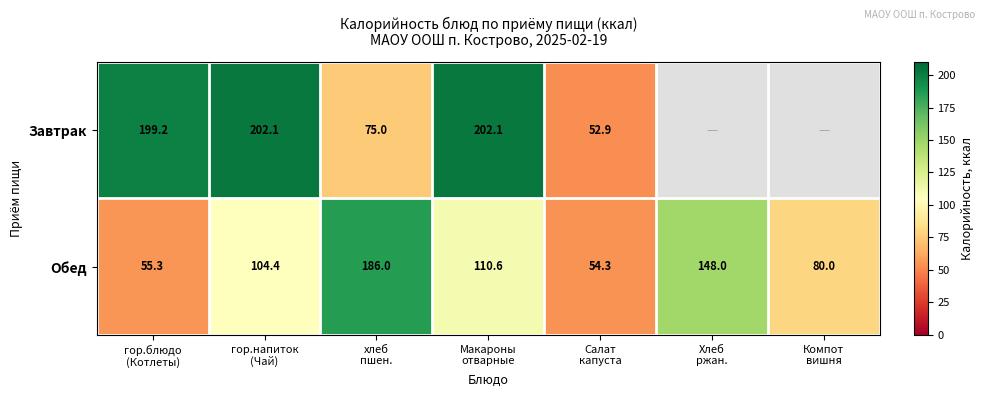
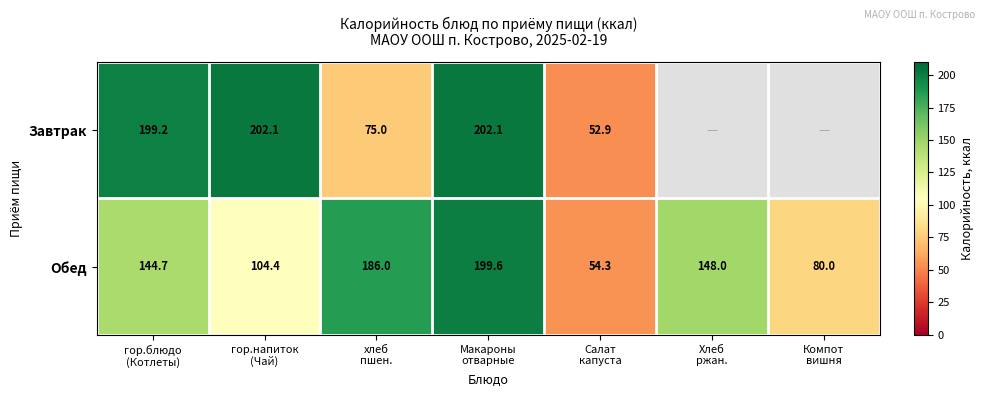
Обед, гор.блюдо (Котлеты): 55.3 -> 144.7
Обед, Макароны отварные: 110.6 -> 199.6
